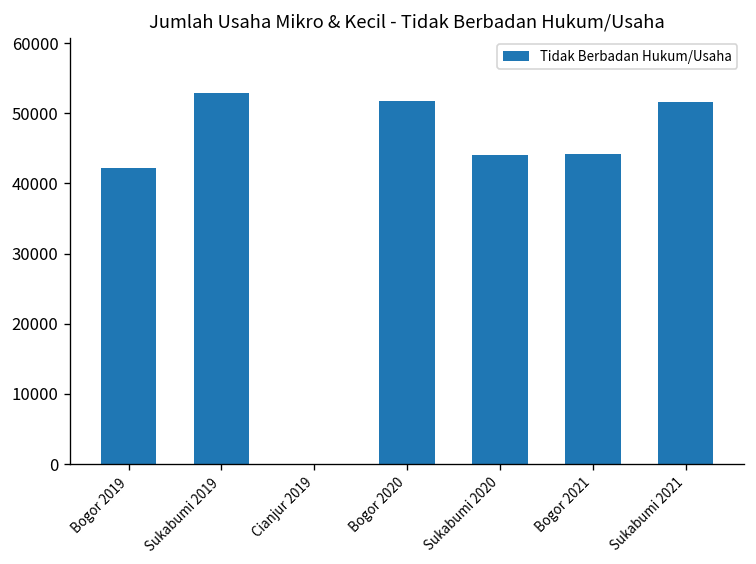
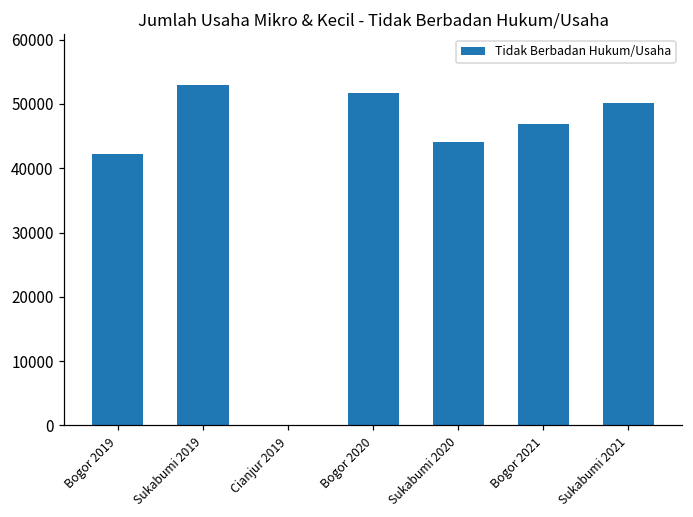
Bogor 2021: 44000 -> 47000
Sukabumi 2021: 52000 -> 50000
